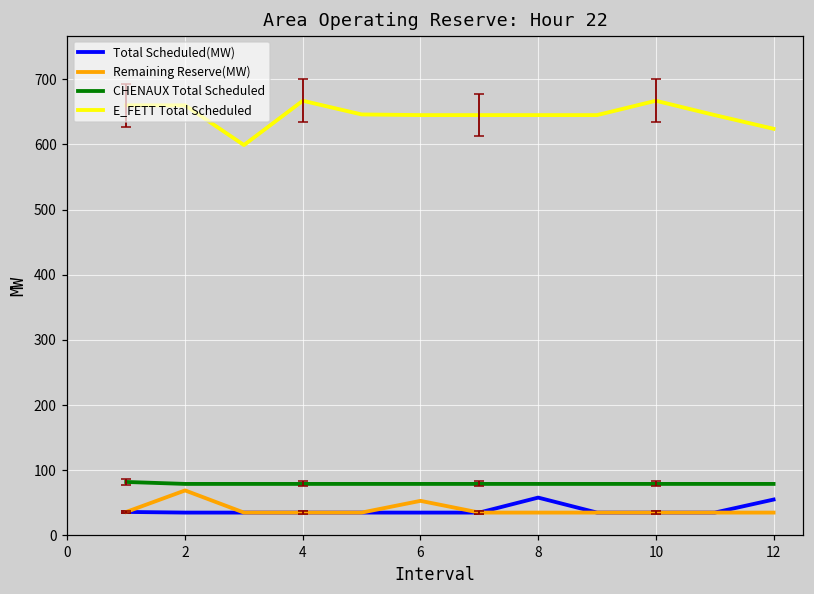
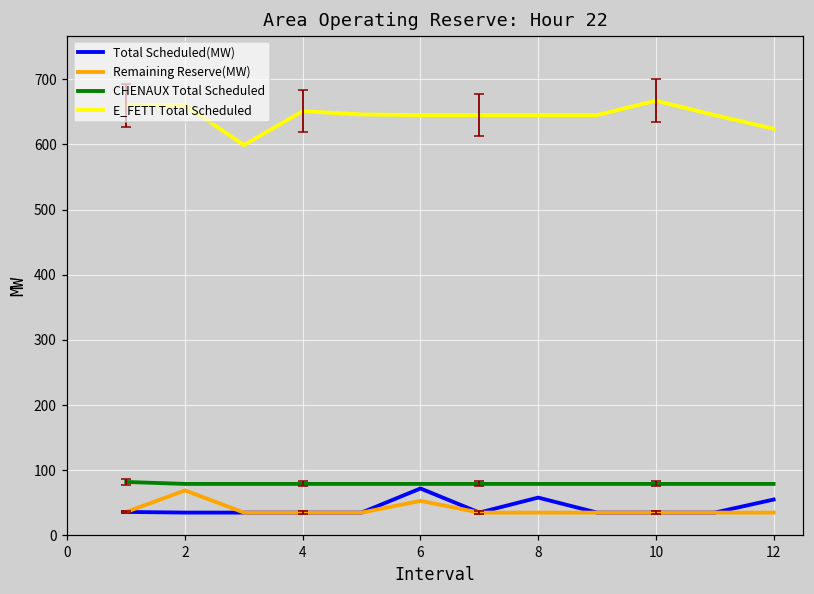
E_FETT Total Scheduled, 4: 670 -> 650
Total Scheduled(MW), 6: 40 -> 70
